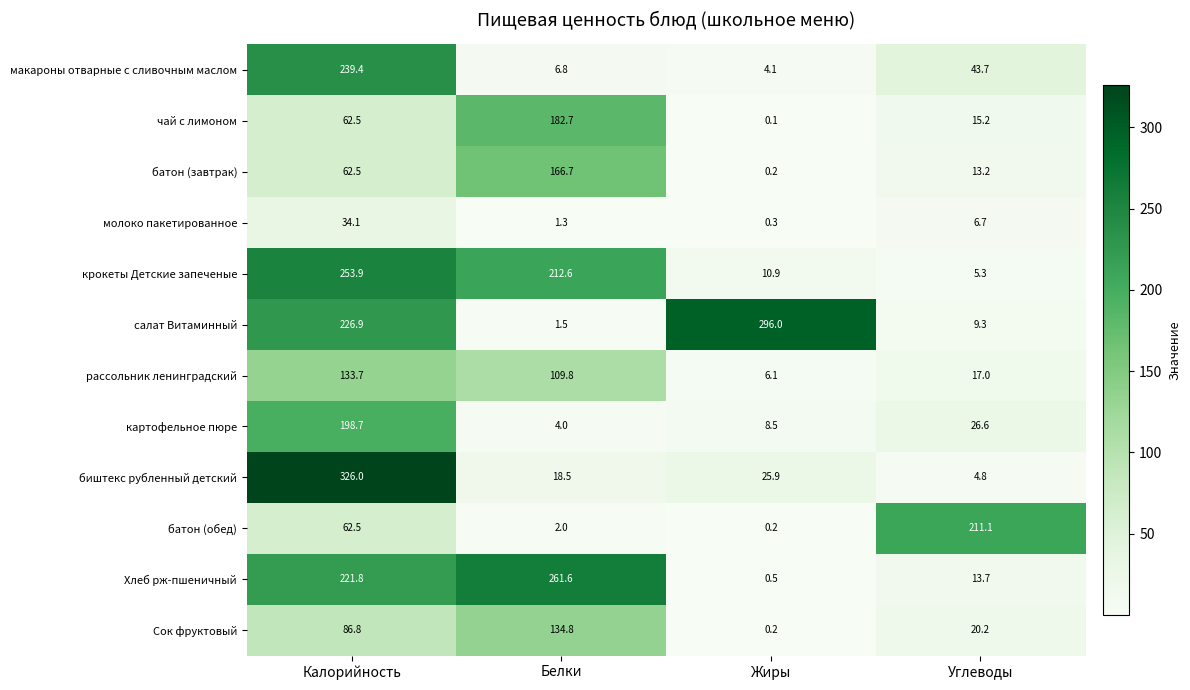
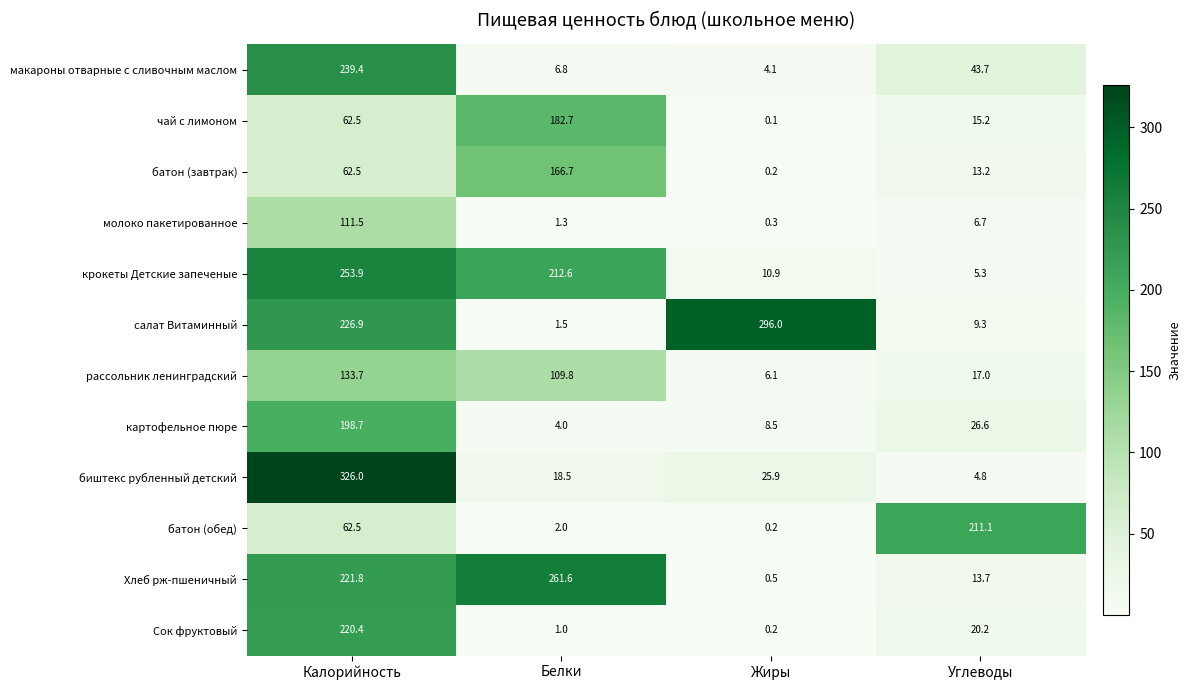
молоко пакетированное, Калорийность: 34.1 -> 111.5
Сок фруктовый, Калорийность: 86.8 -> 220.4
Сок фруктовый, Белки: 134.8 -> 1.0
